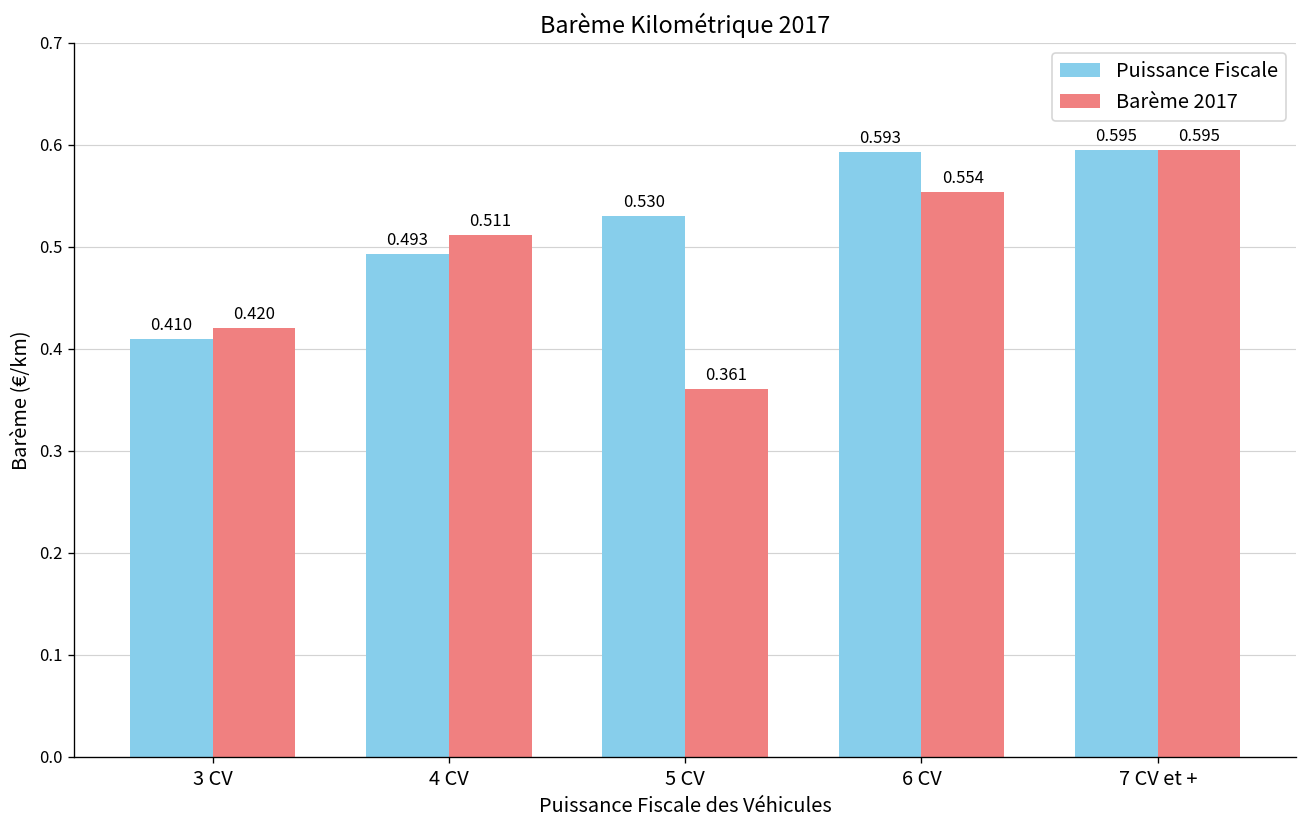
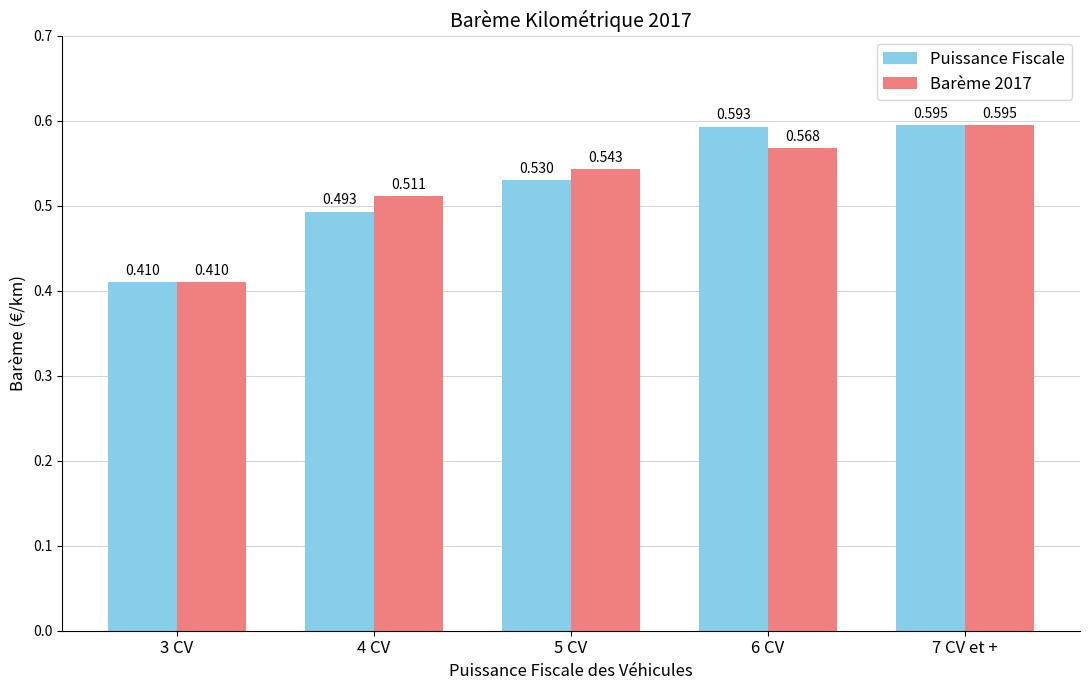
Barème 2017, 3 CV: 0.420 -> 0.410
Barème 2017, 5 CV: 0.361 -> 0.543
Barème 2017, 6 CV: 0.554 -> 0.568
